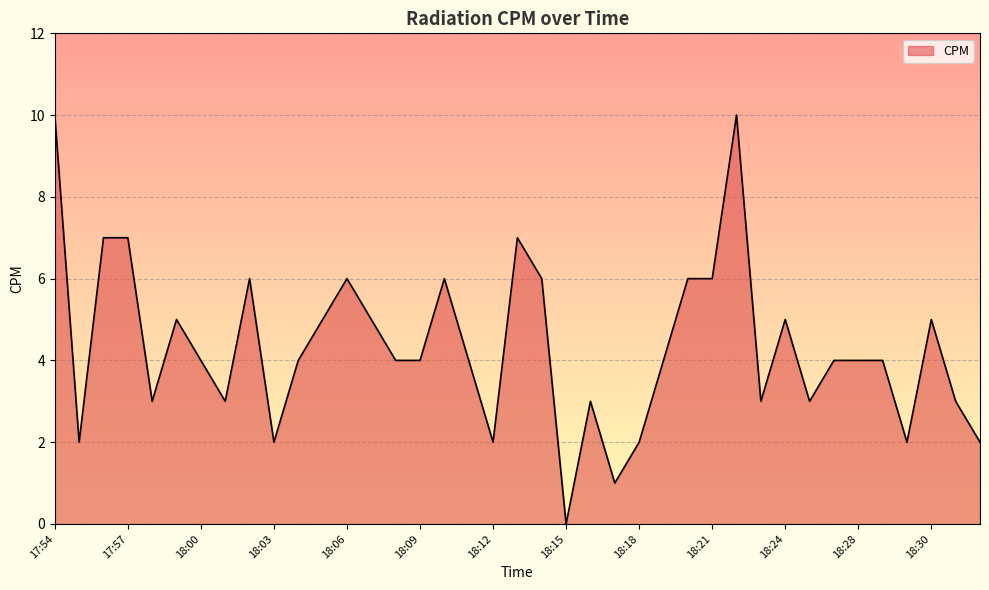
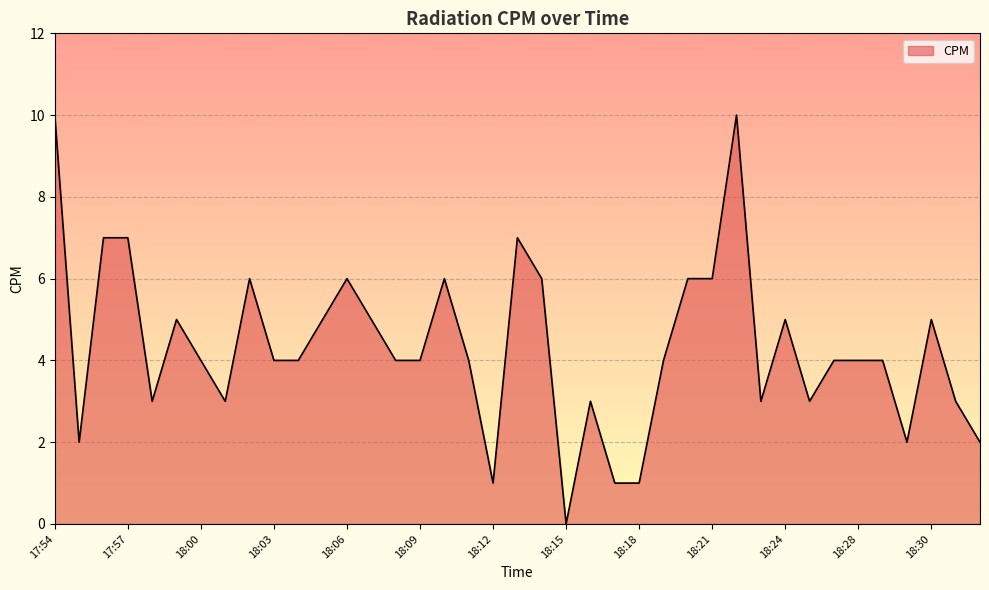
18:03: 2 -> 4
18:12: 2 -> 1
18:18: 2 -> 1
